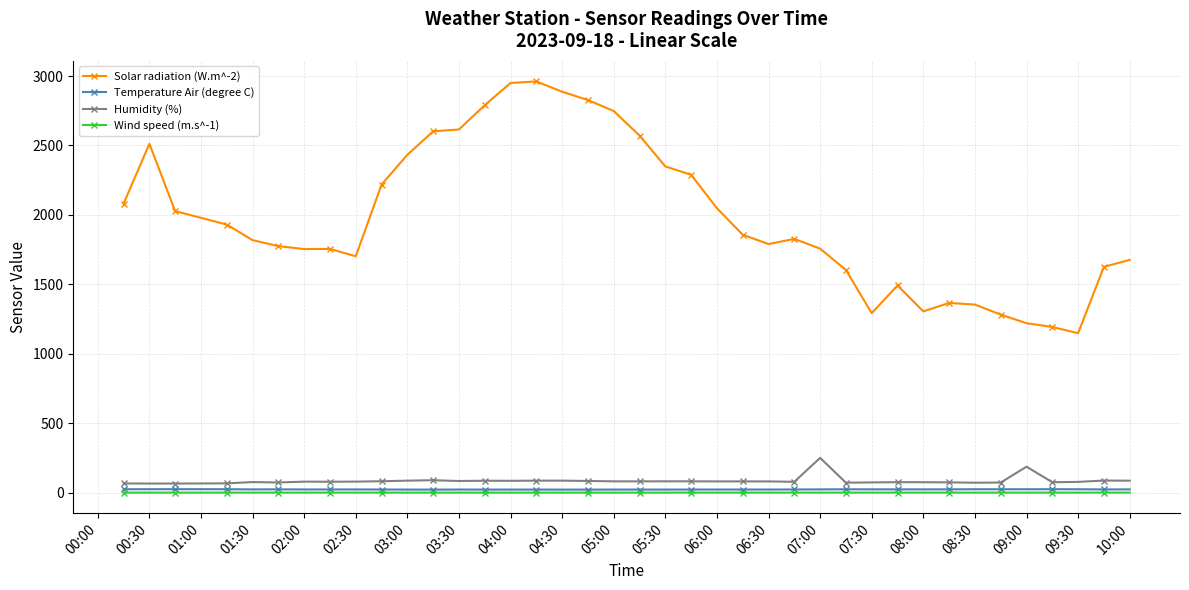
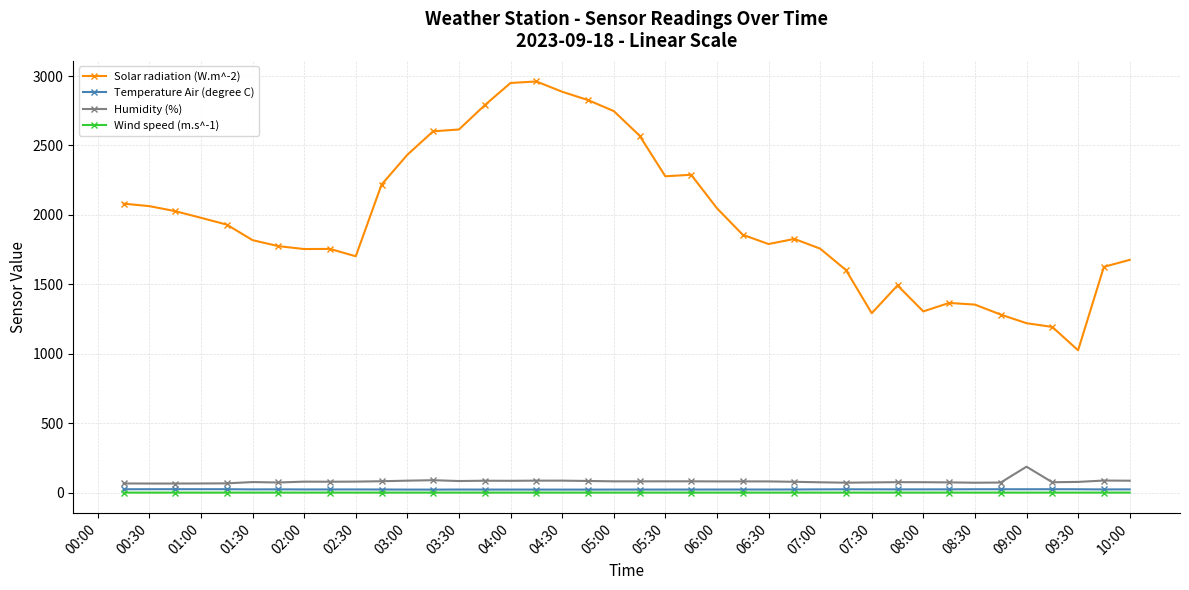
Solar radiation (W.m^-2), 00:30: 2510 -> 2060
Solar radiation (W.m^-2), 05:30: 2350 -> 2280
Humidity (%), 07:00: 250 -> 70
Solar radiation (W.m^-2), 09:30: 1150 -> 1030
